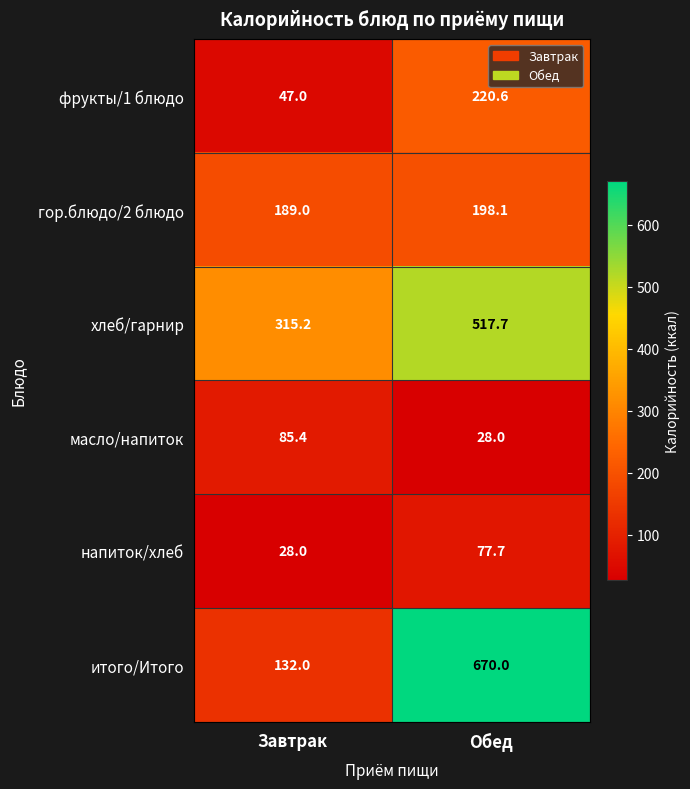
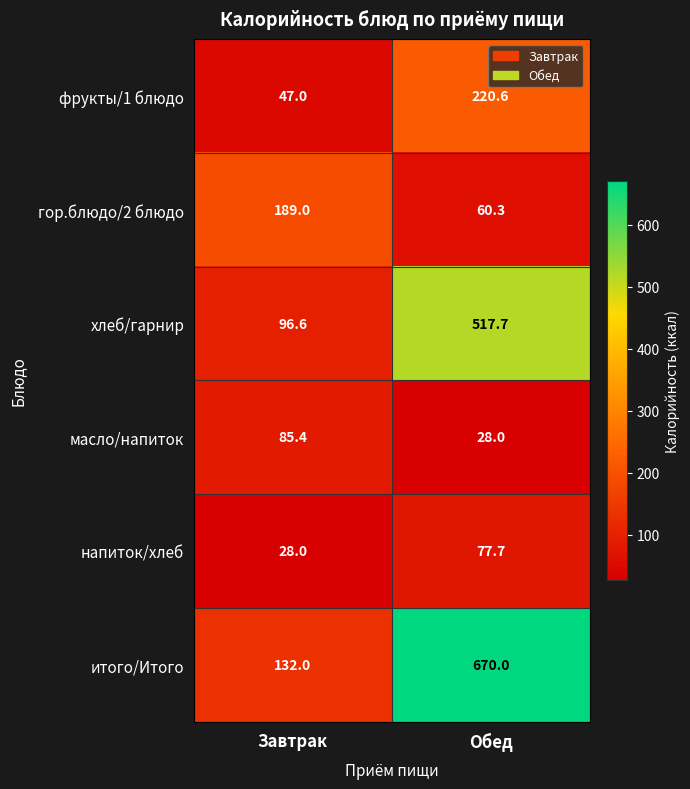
гор.блюдо/2 блюдо, Обед: 198.1 -> 60.3
хлеб/гарнир, Завтрак: 315.2 -> 96.6
